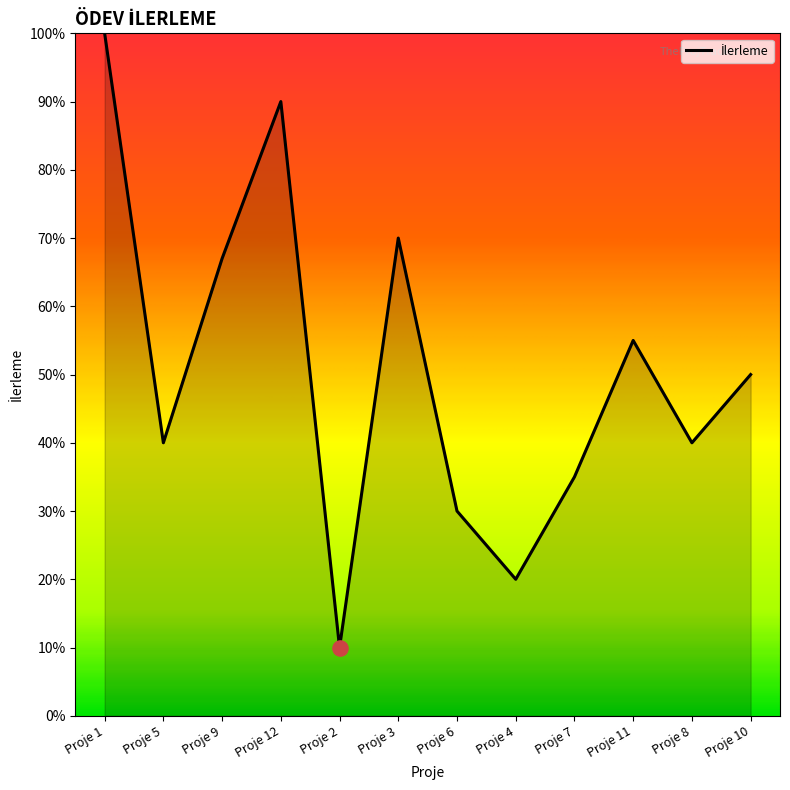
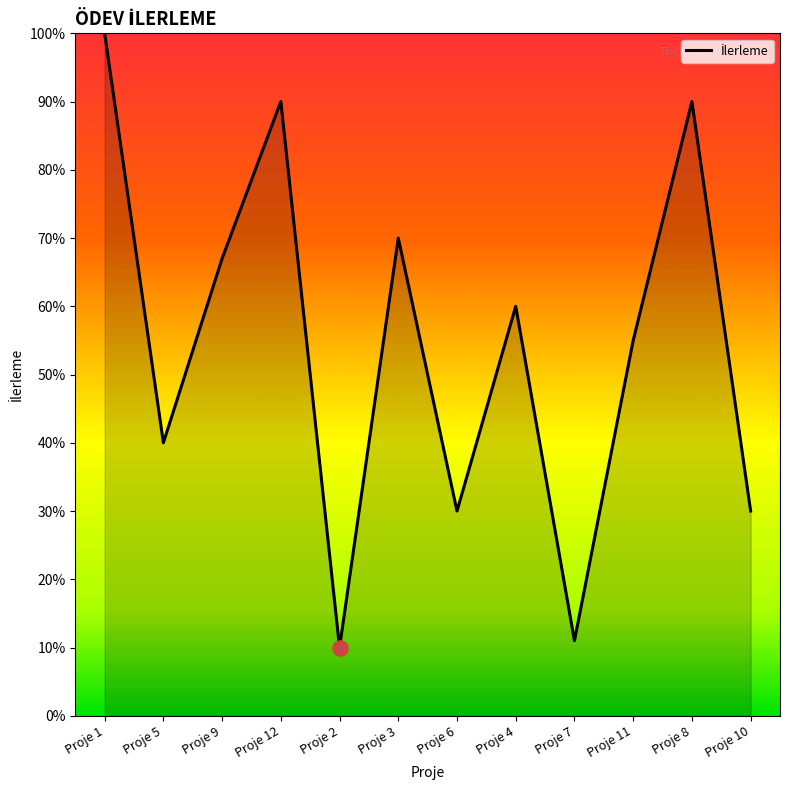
İlerleme, Proje 4: 20% -> 60%
İlerleme, Proje 7: 35% -> 11%
İlerleme, Proje 8: 40% -> 90%
İlerleme, Proje 10: 50% -> 30%
